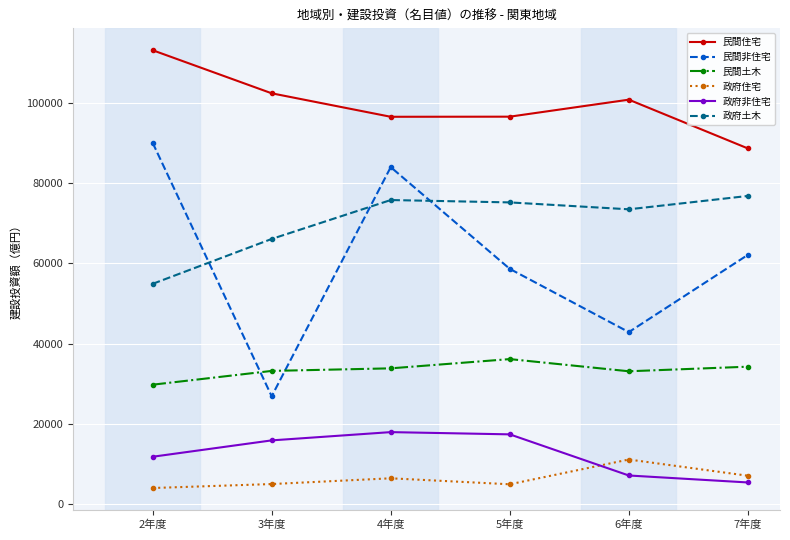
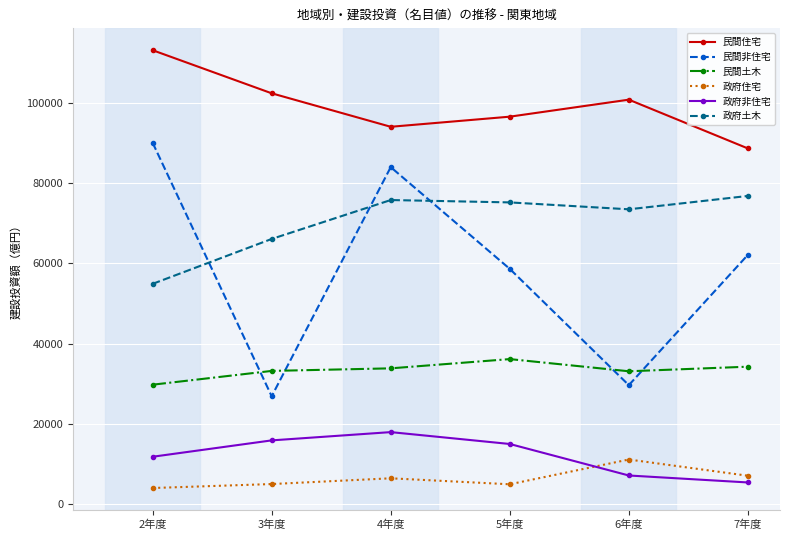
民間住宅, 4年度: 96000 -> 94000
政府非住宅, 5年度: 17000 -> 15000
民間非住宅, 6年度: 43000 -> 30000
